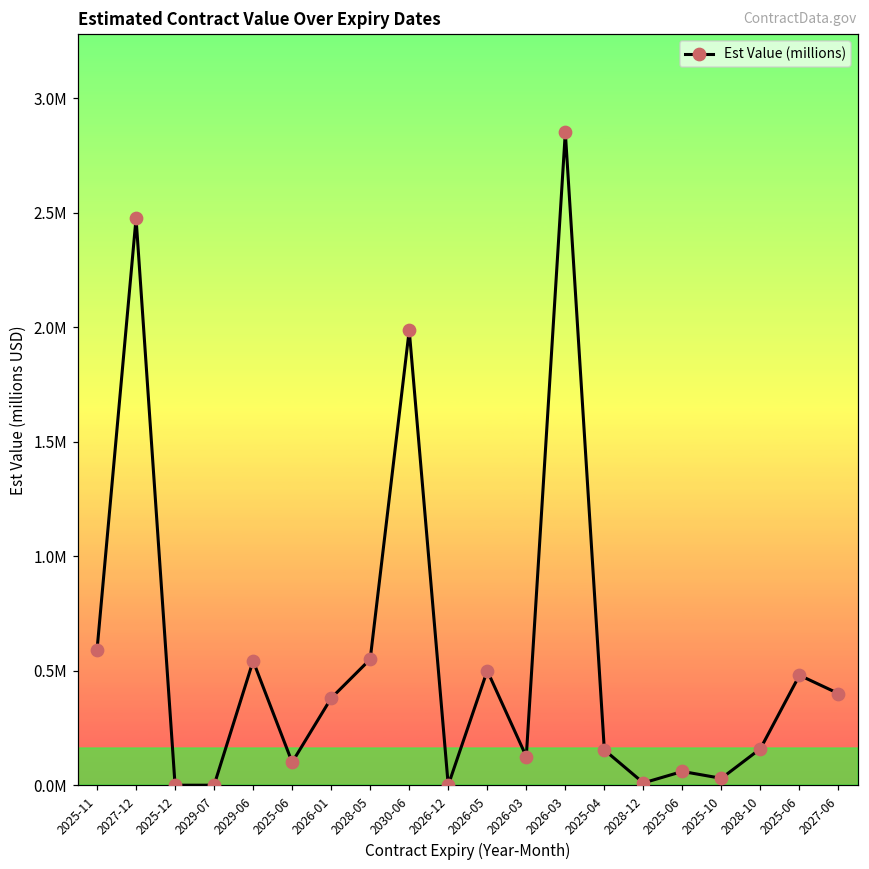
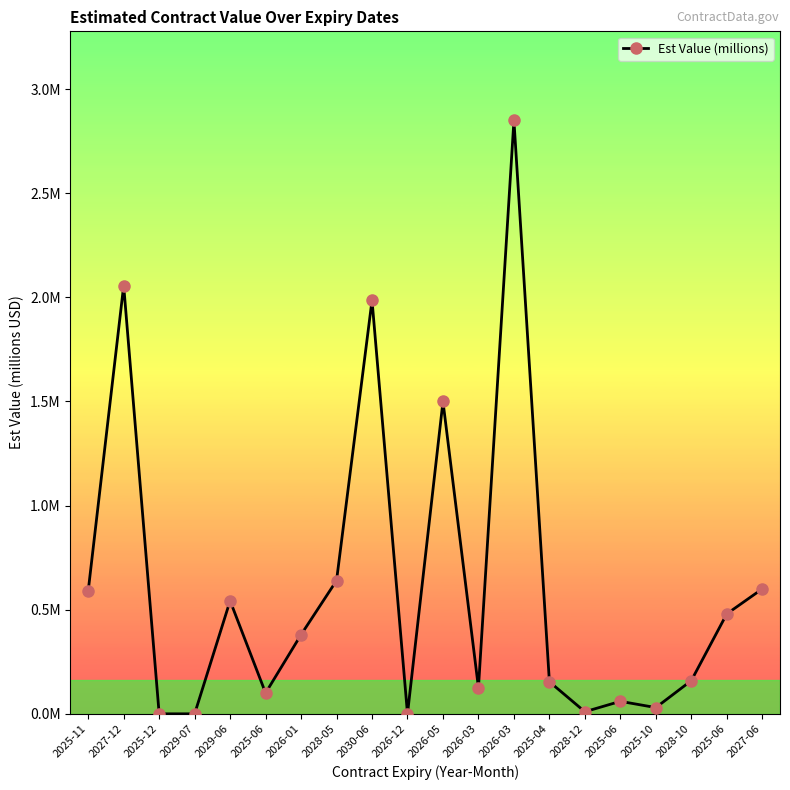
2027-12: 2470000 -> 2060000
2028-05: 550000 -> 640000
2026-05: 500000 -> 1500000
2027-06: 400000 -> 600000
